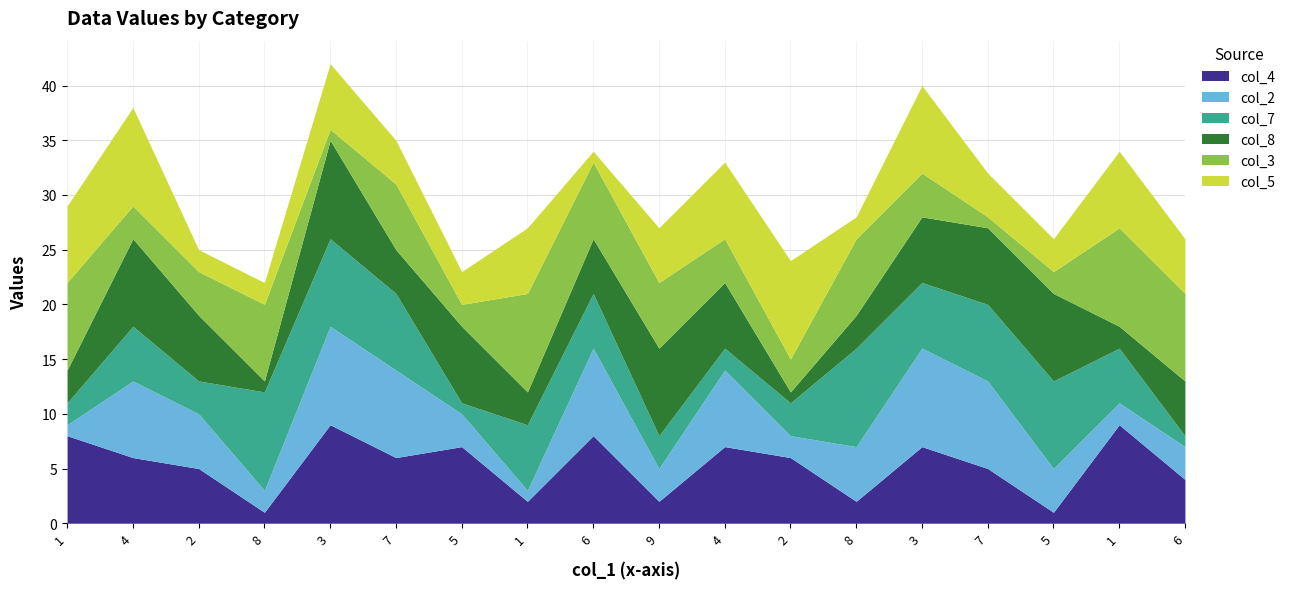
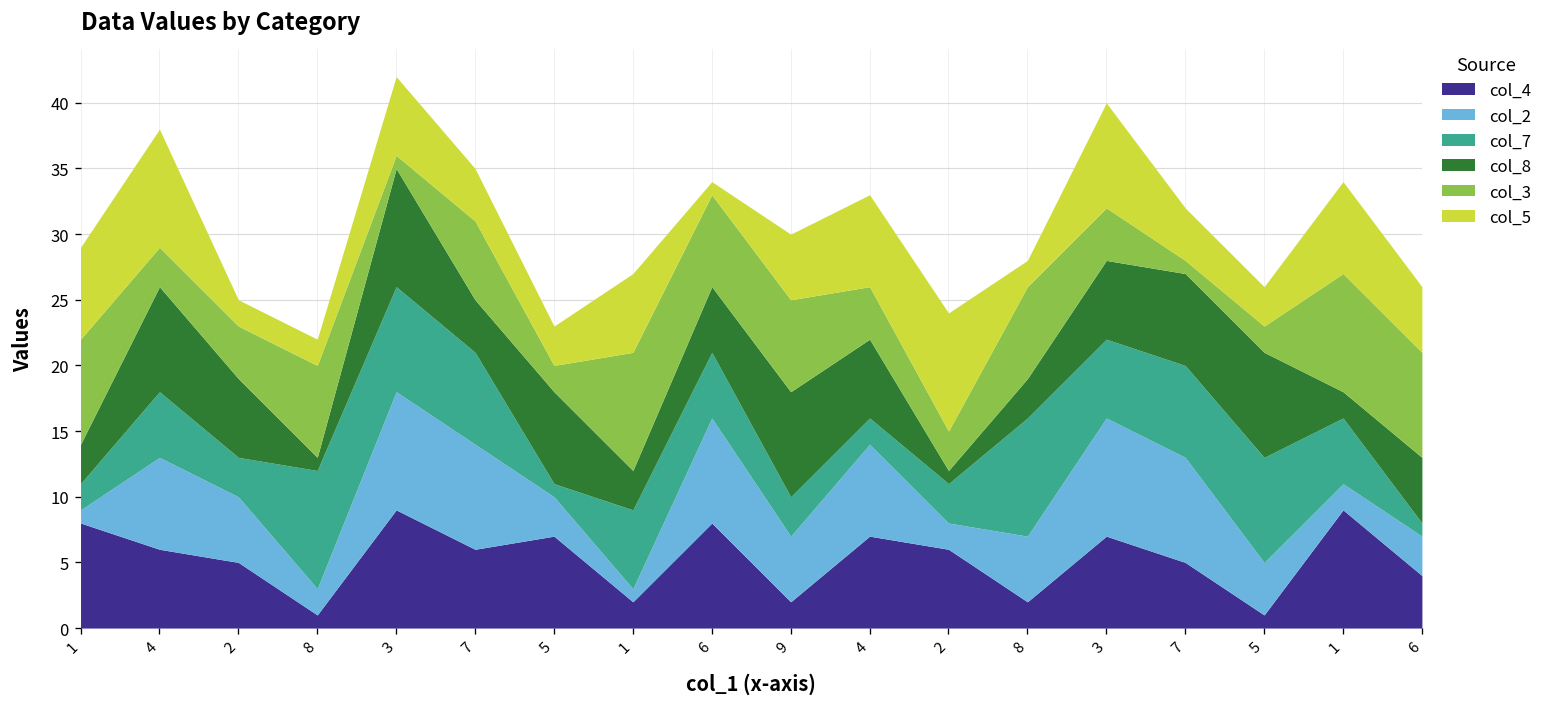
col_2, 9: 3 -> 5
col_3, 9: 6 -> 7
